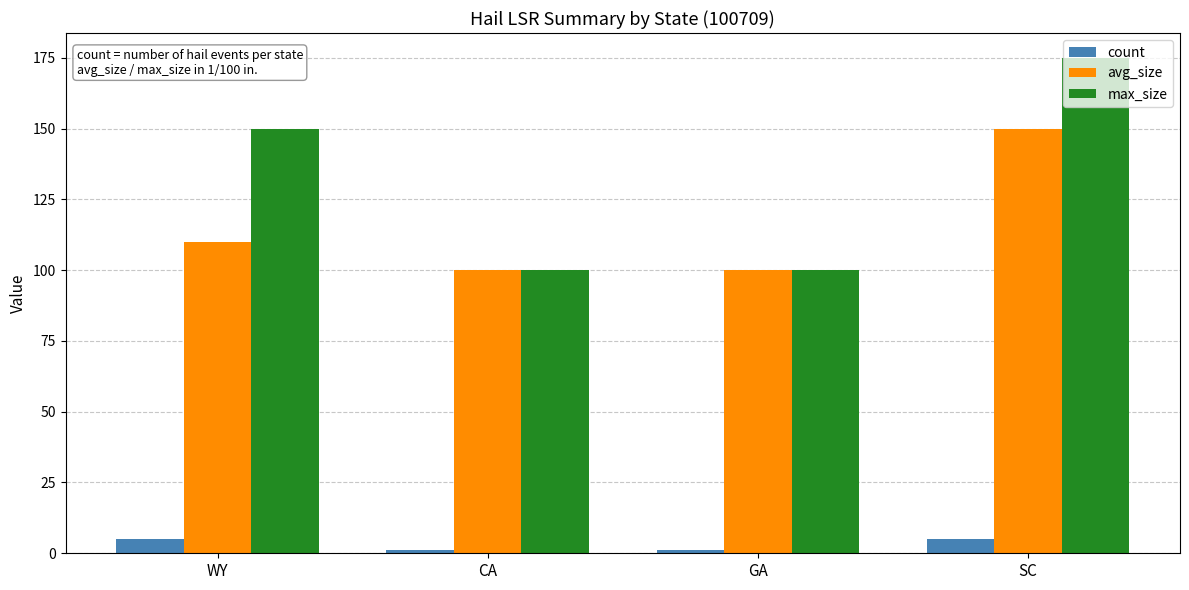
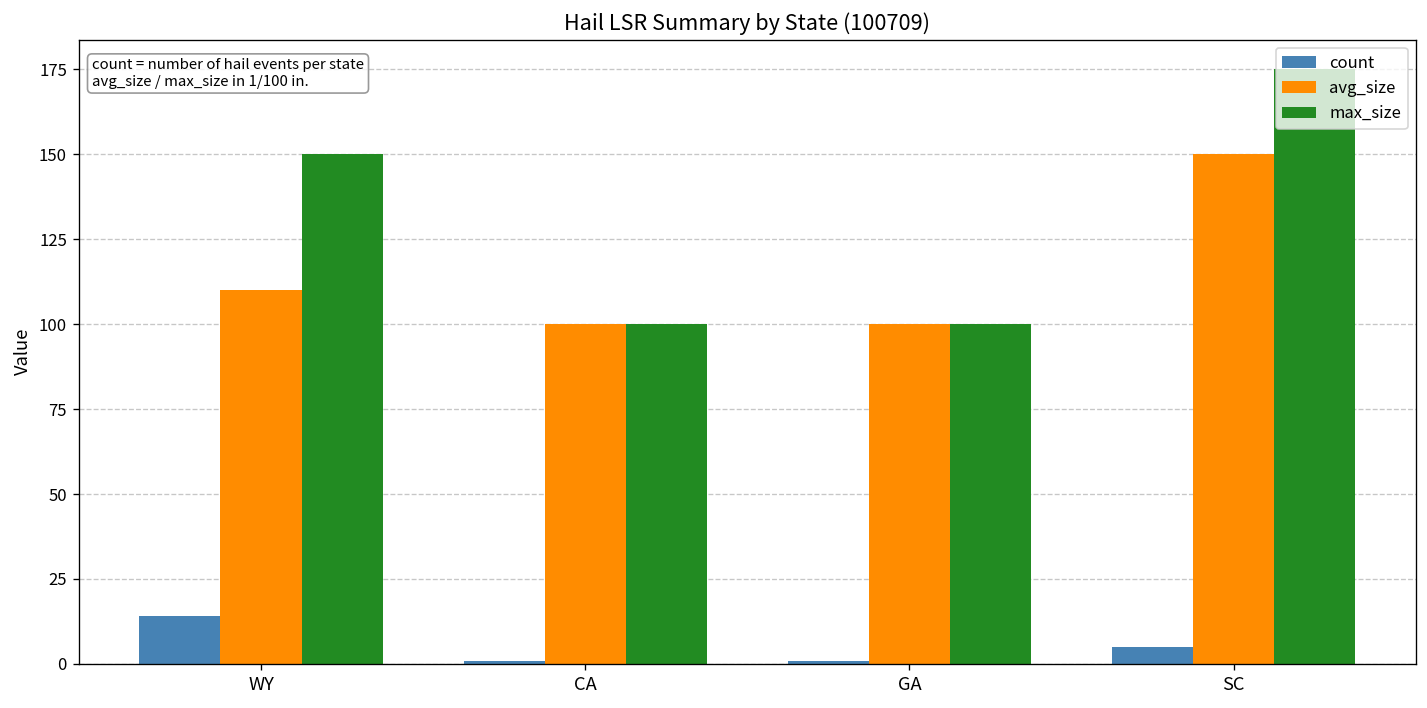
count, WY: 5 -> 14
